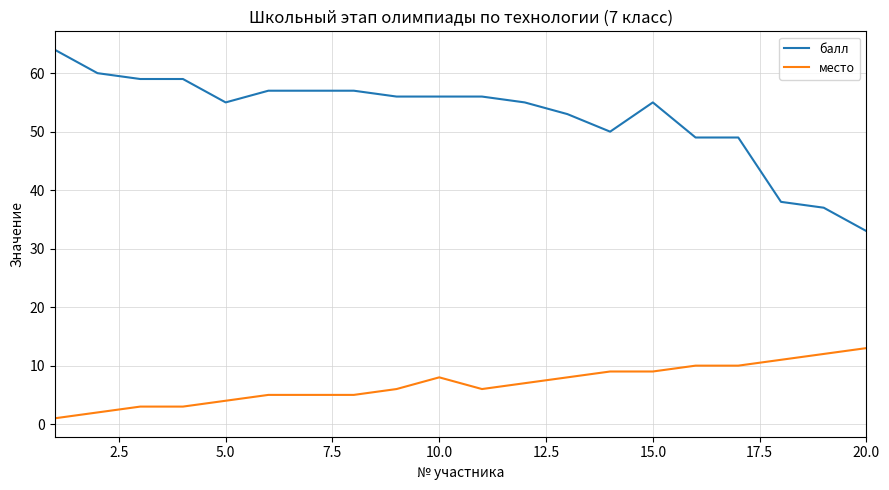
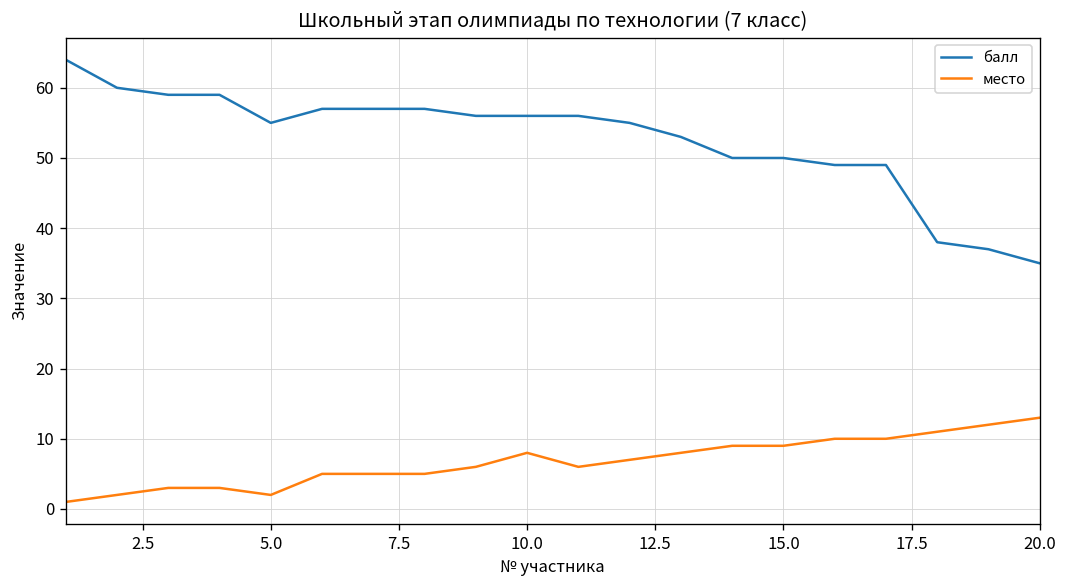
место, 5.0: 4 -> 2
балл, 15.0: 55 -> 50
балл, 20.0: 33 -> 35
